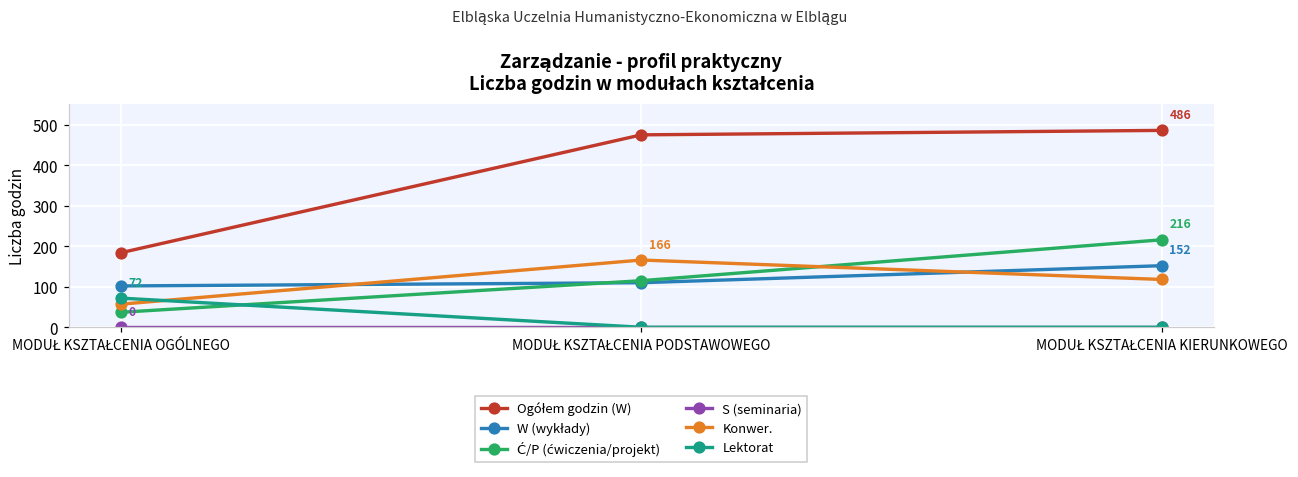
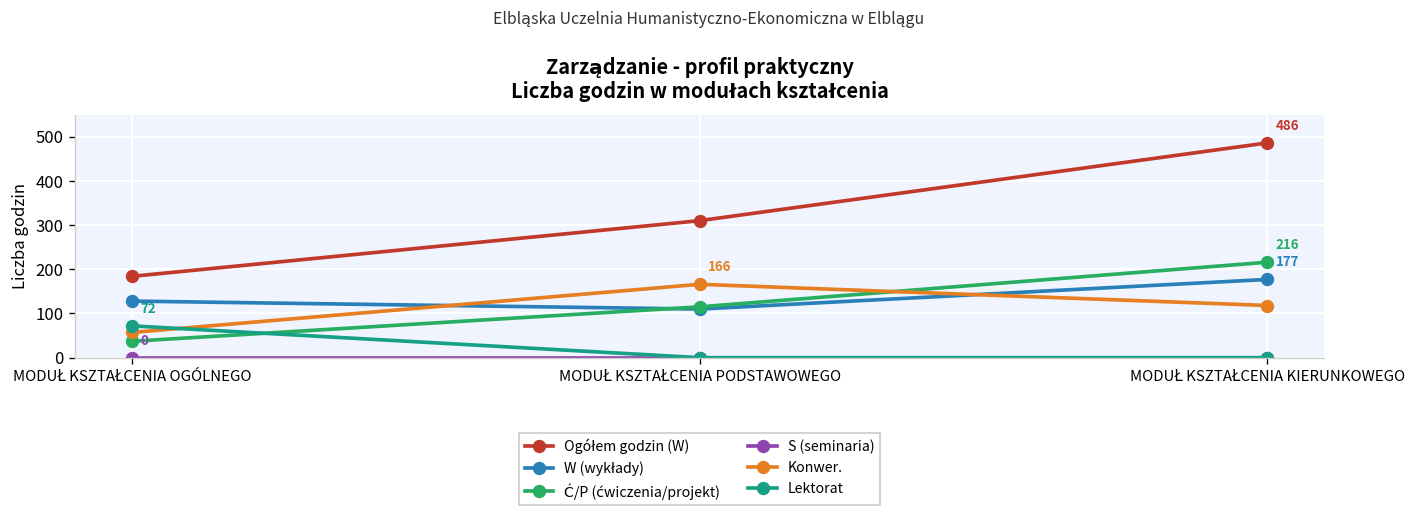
W (wykłady), MODUŁ KSZTAŁCENIA OGÓLNEGO: 100 -> 130
Ogółem godzin (W), MODUŁ KSZTAŁCENIA PODSTAWOWEGO: 480 -> 310
W (wykłady), MODUŁ KSZTAŁCENIA KIERUNKOWEGO: 152 -> 177
